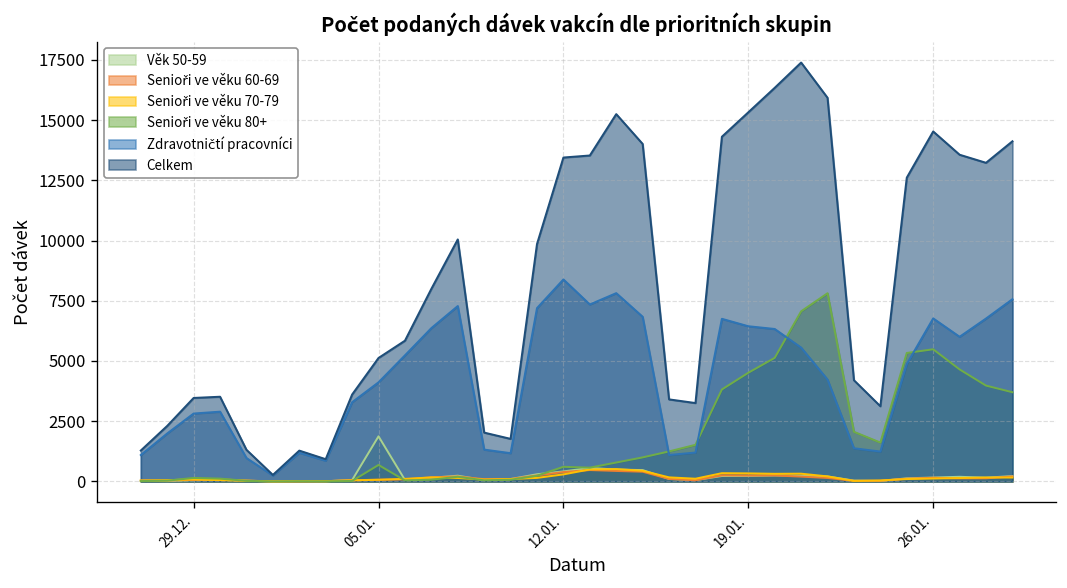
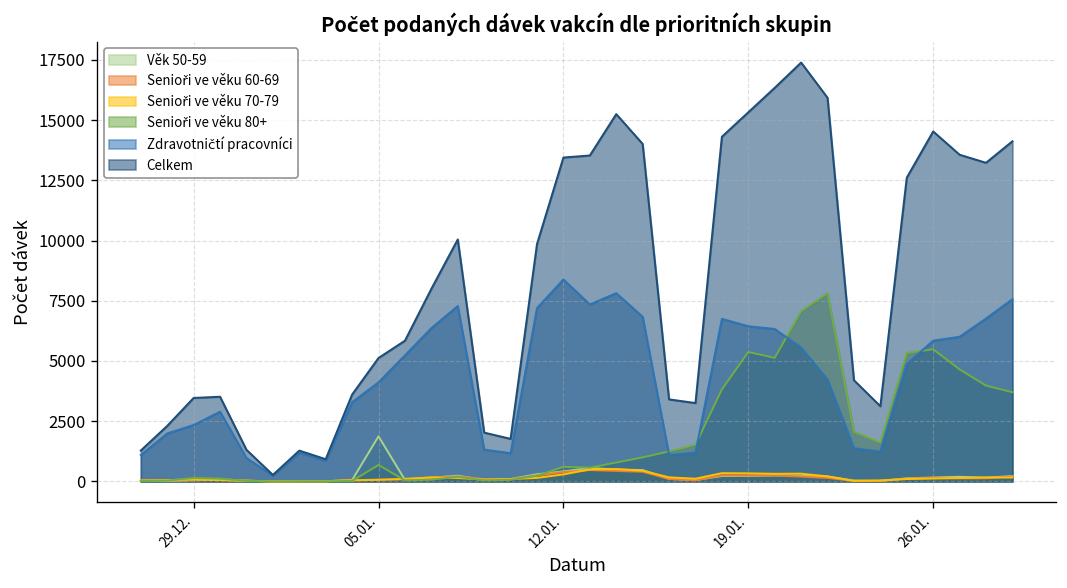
Zdravotničtí pracovníci, 29.12.: 2800 -> 2300
Senioři ve věku 80+, 19.01.: 4500 -> 5400
Zdravotničtí pracovníci, 26.01.: 6800 -> 5800
